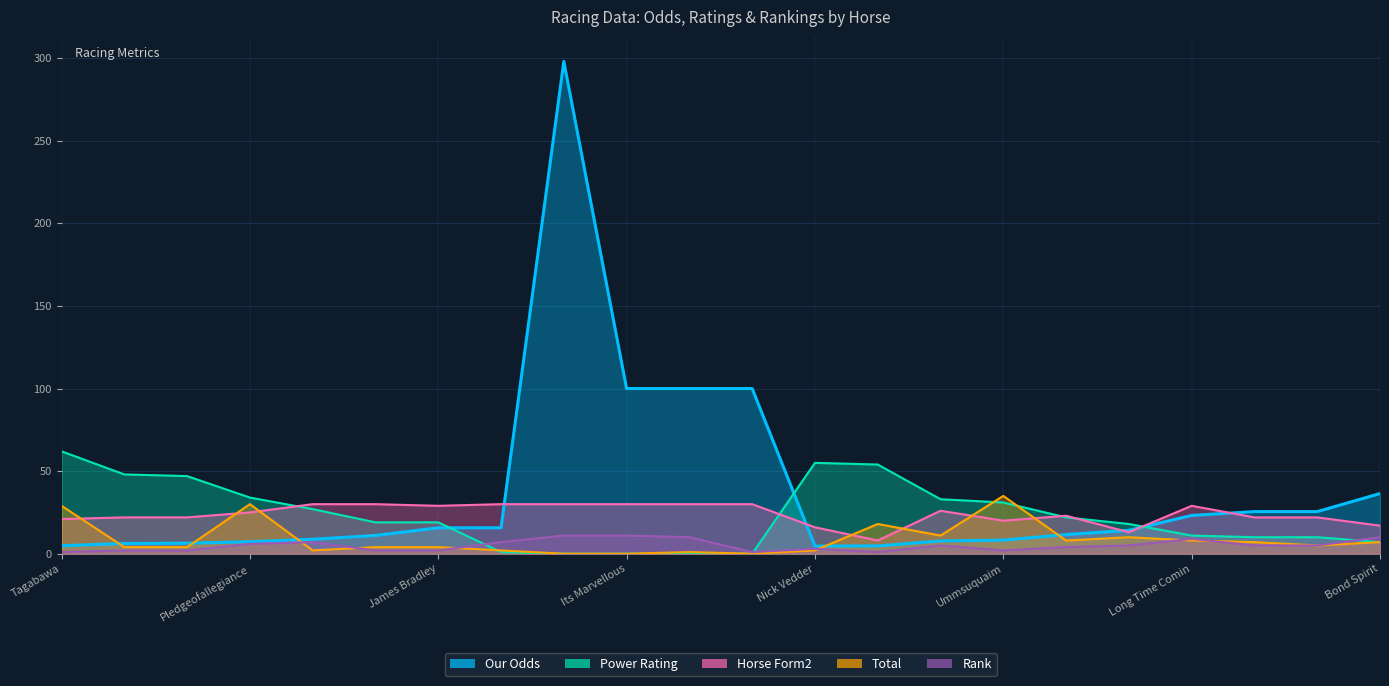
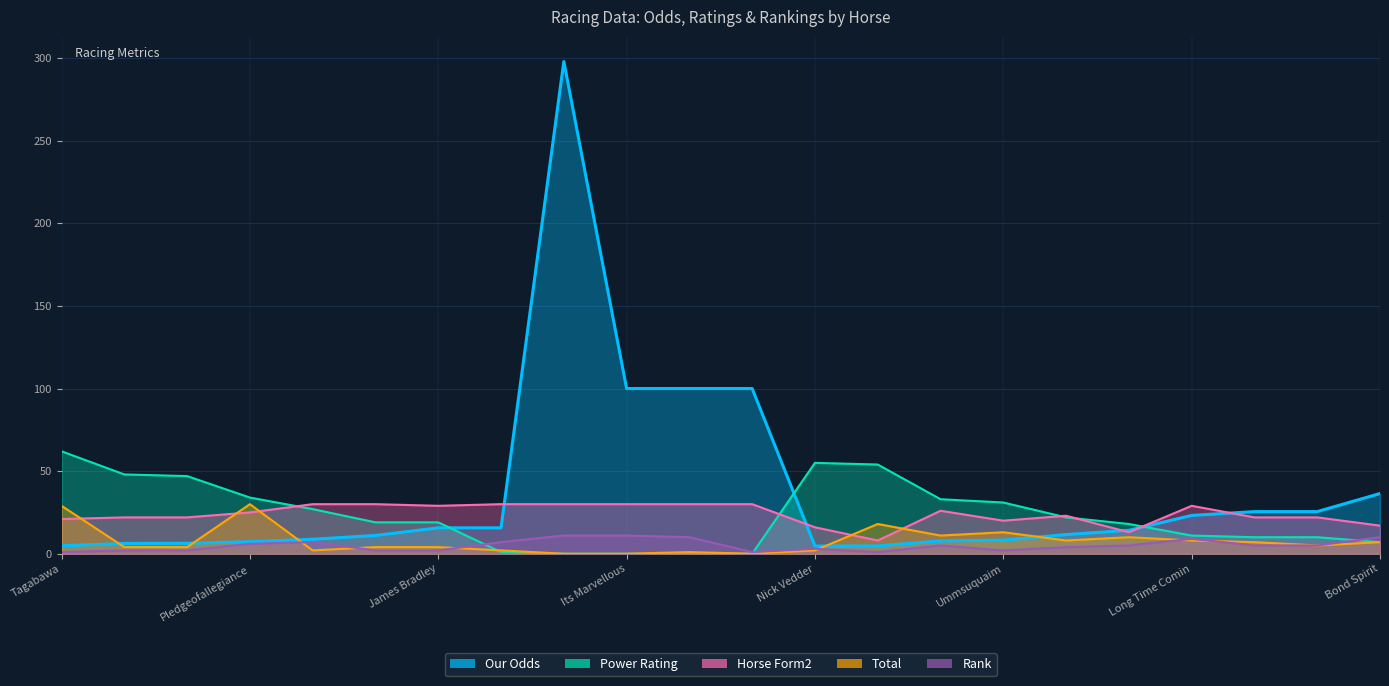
Total, Ummsuquaim: 35 -> 13
